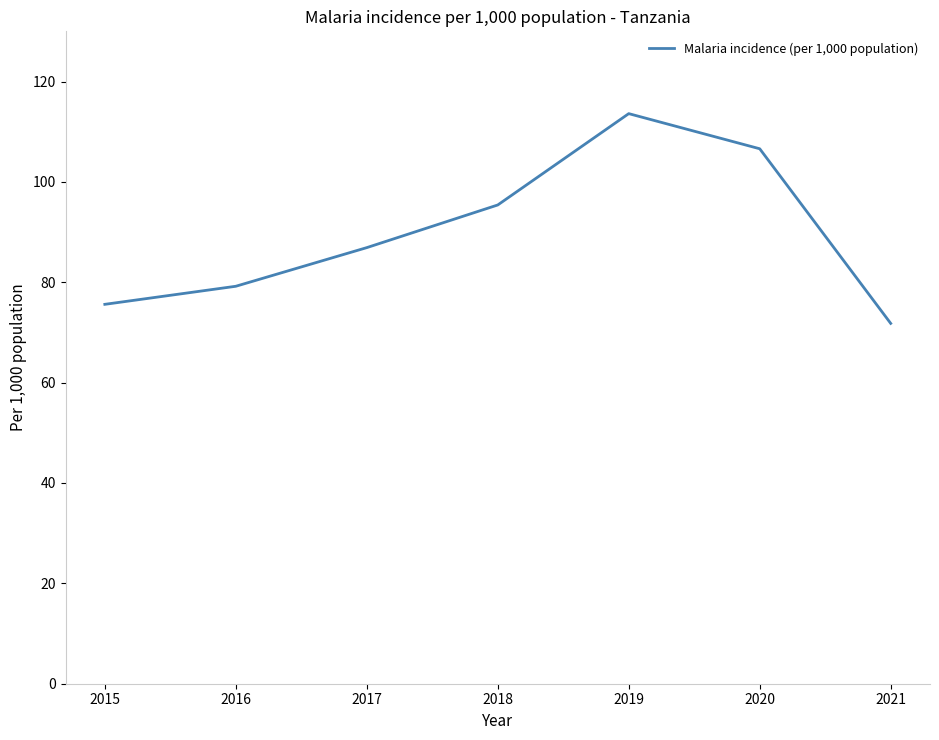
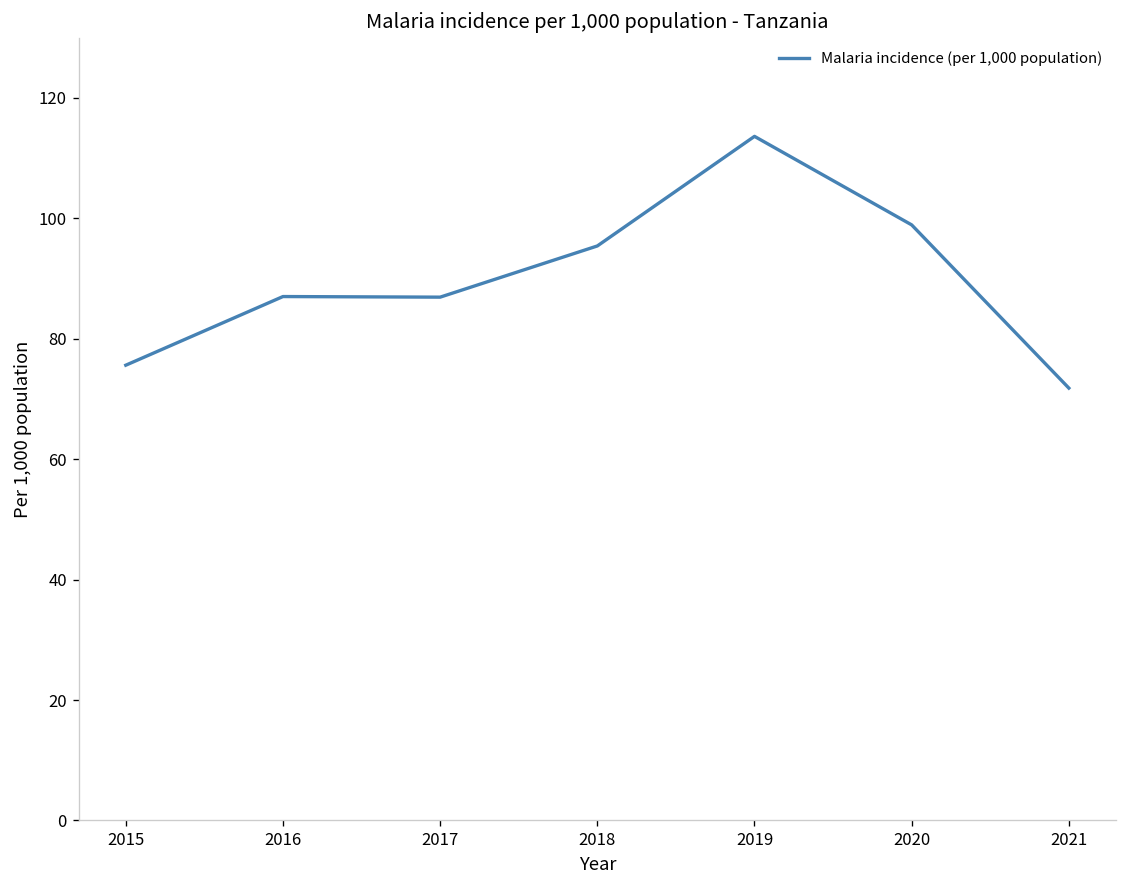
2016: 79 -> 87
2020: 107 -> 99
